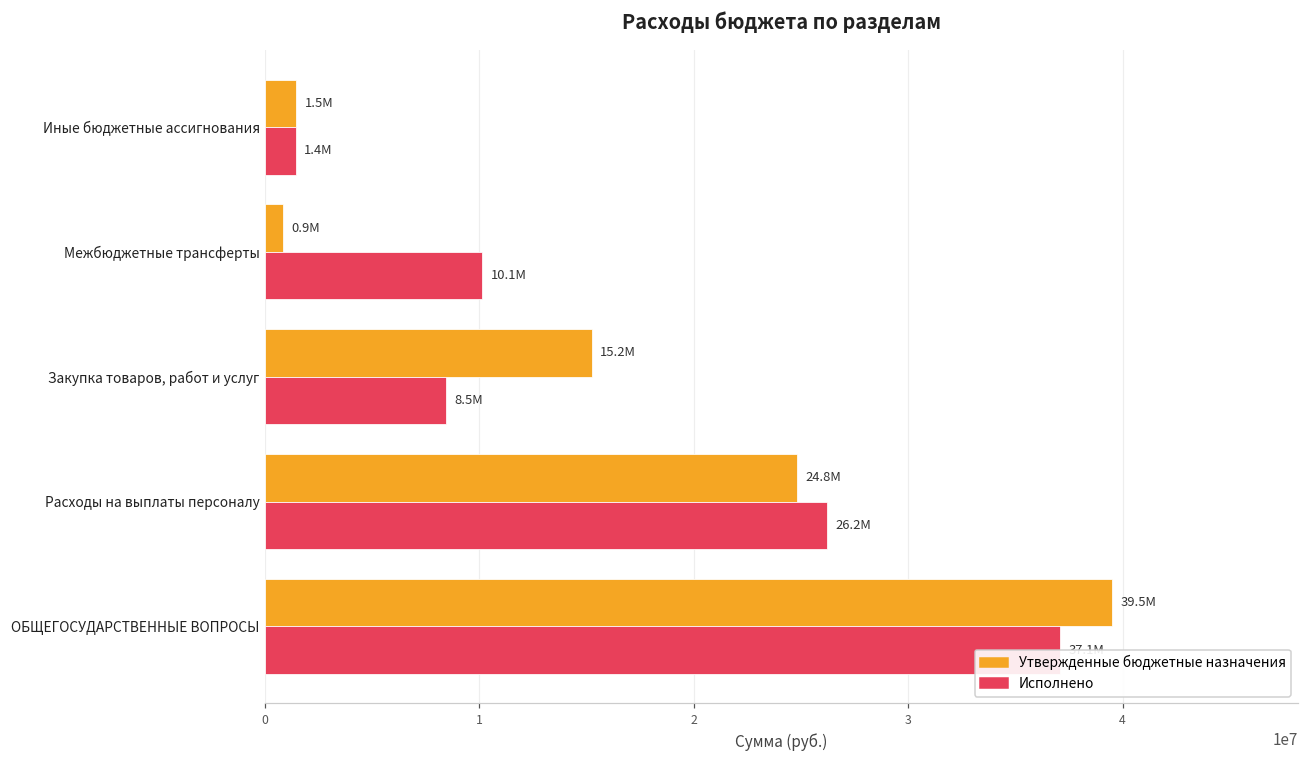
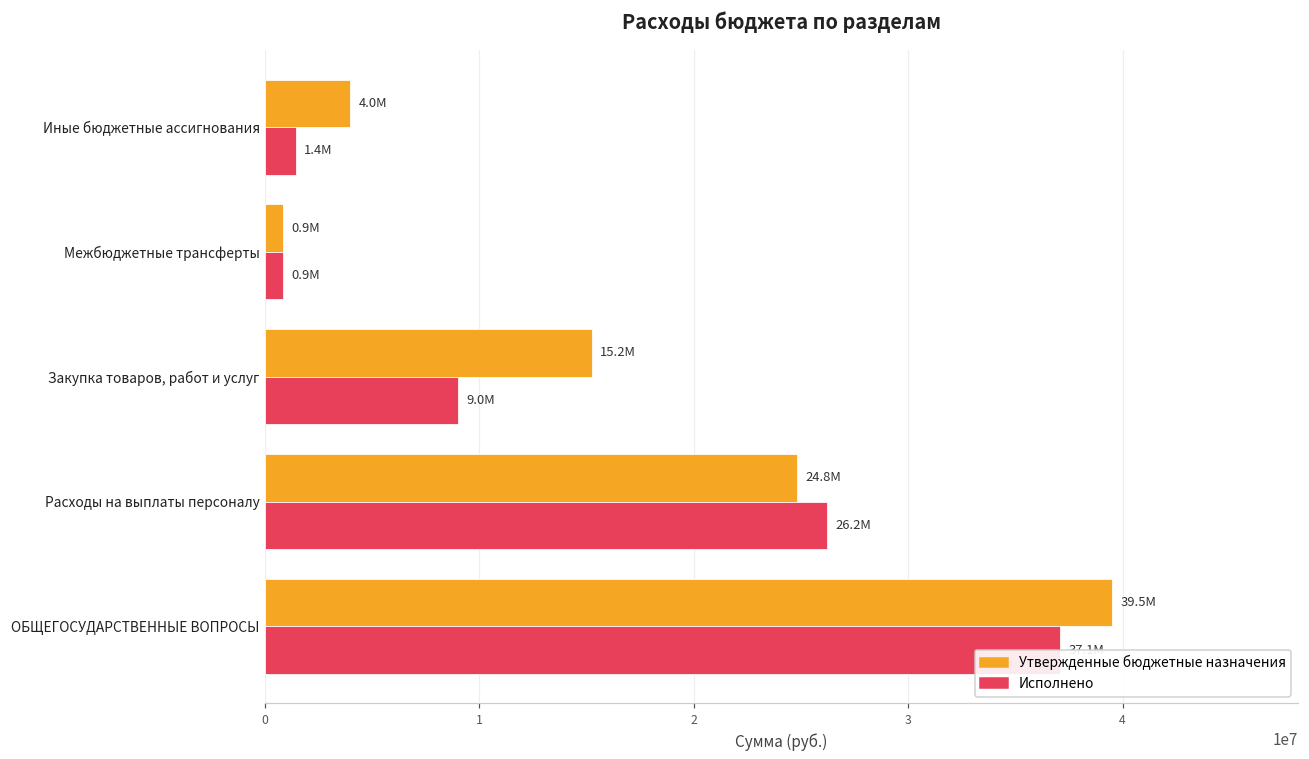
Утвержденные бюджетные назначения, Иные бюджетные ассигнования: 1.5M -> 4.0M
Исполнено, Межбюджетные трансферты: 10.1M -> 0.9M
Исполнено, Закупка товаров, работ и услуг: 8.5M -> 9.0M
